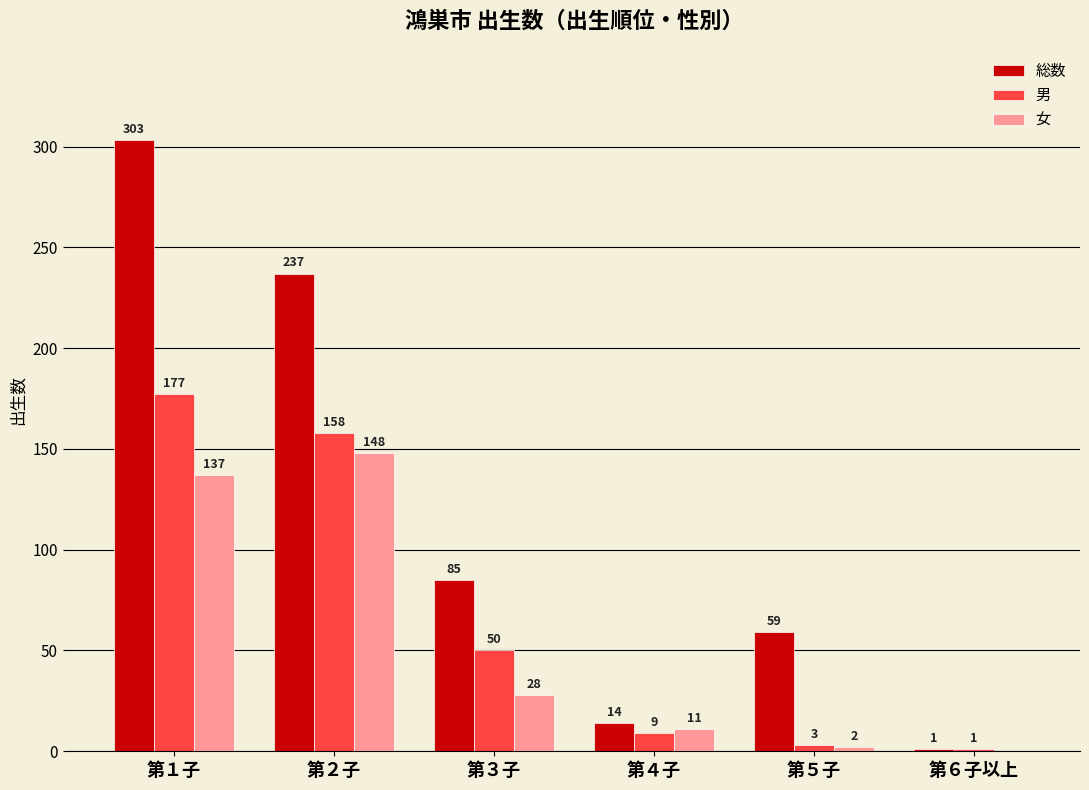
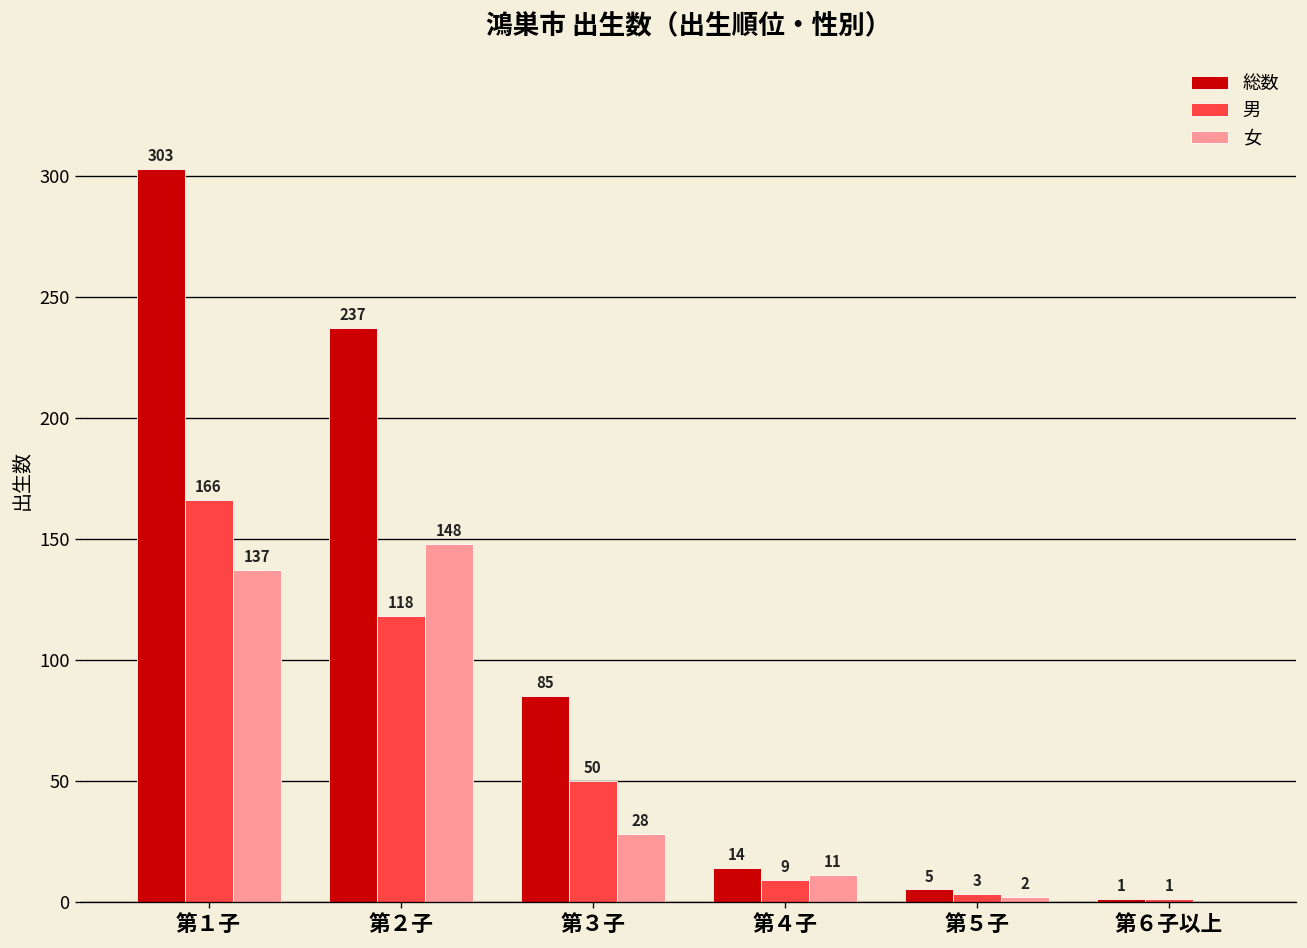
男, 第１子: 177 -> 166
男, 第２子: 158 -> 118
総数, 第５子: 59 -> 5
